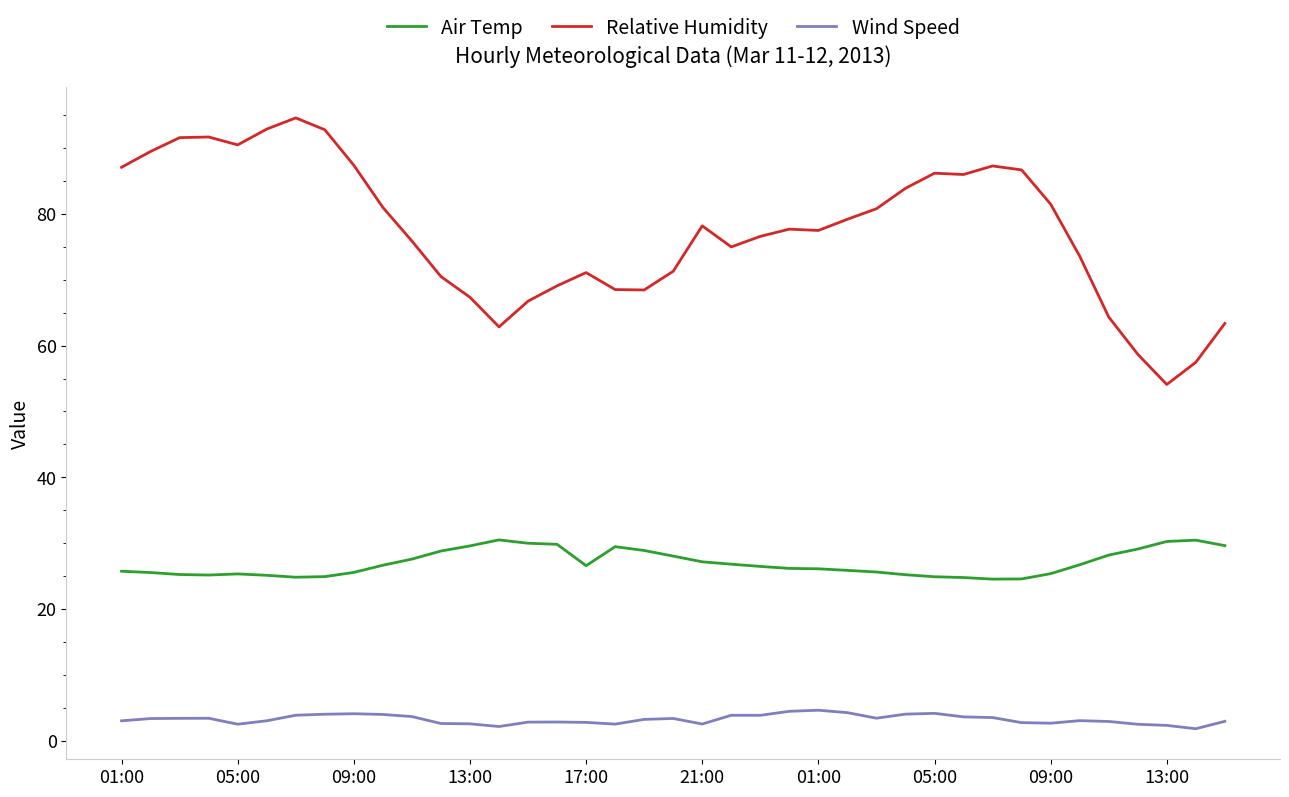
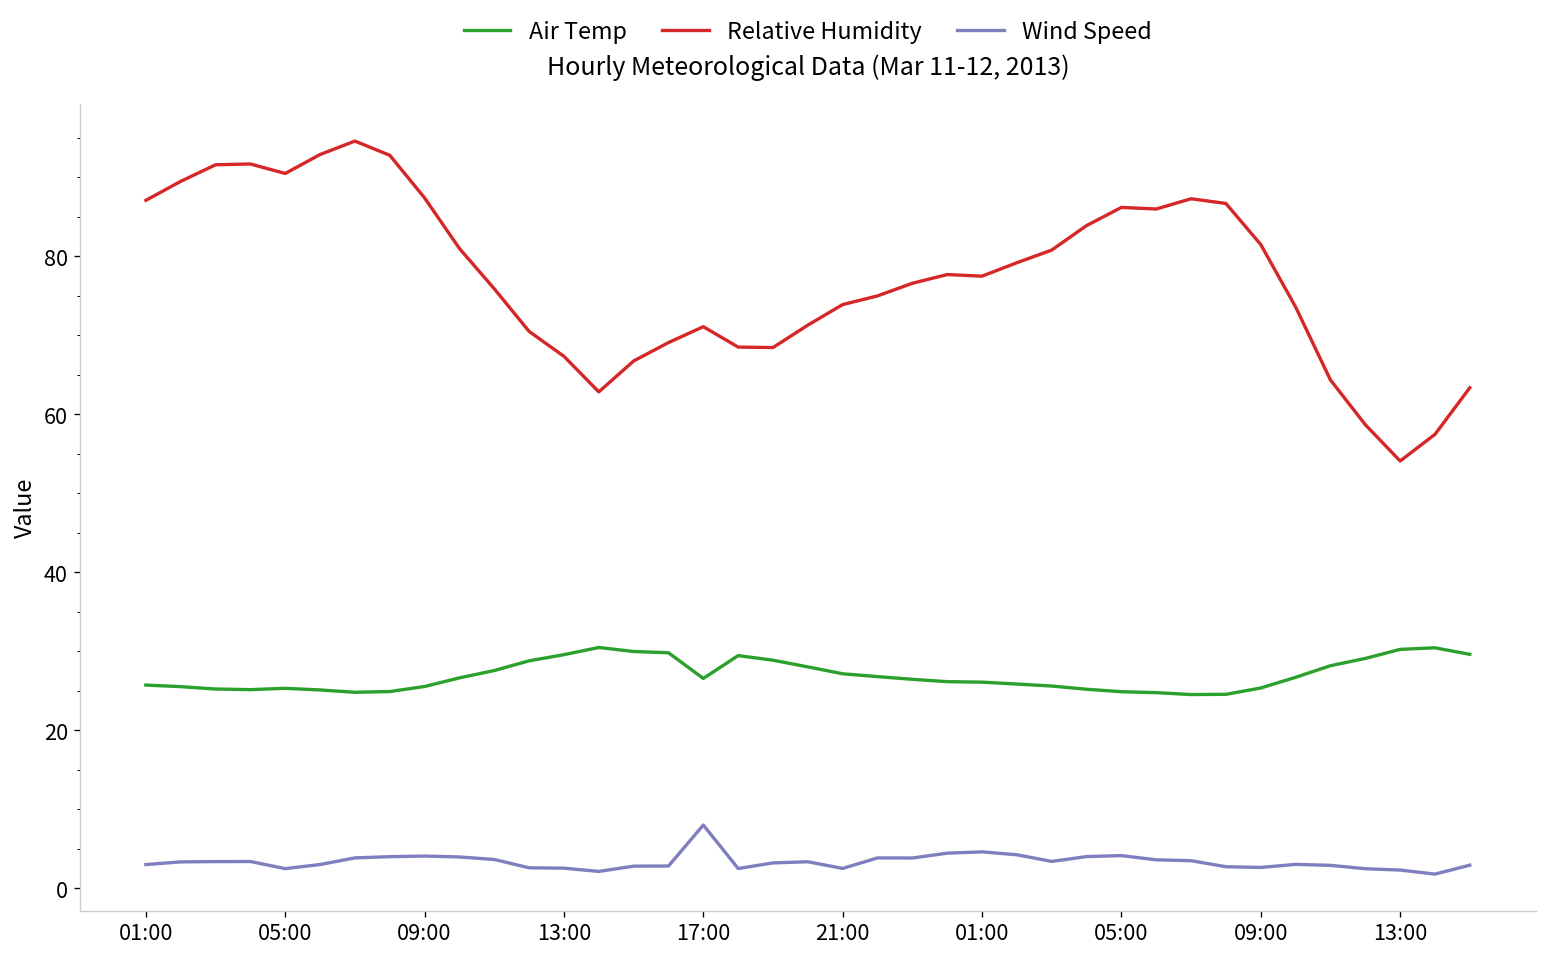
Wind Speed, 17:00: 3 -> 8
Relative Humidity, 21:00: 78 -> 74
